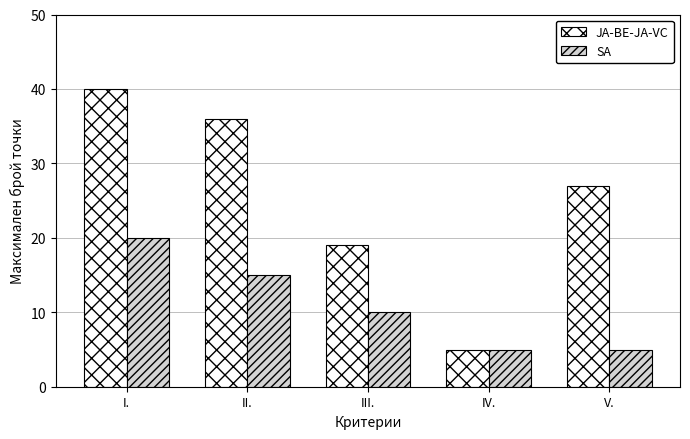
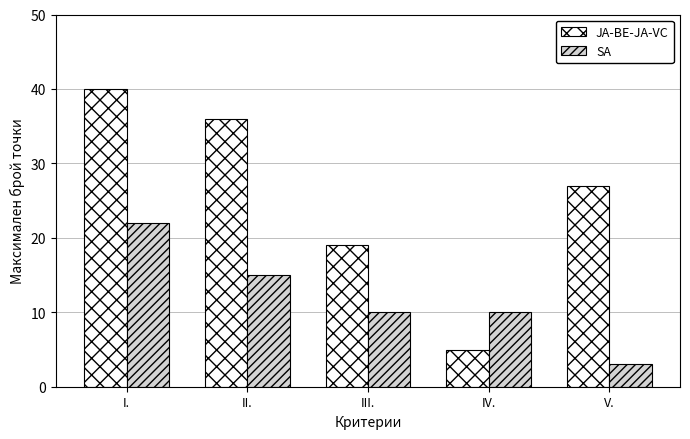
SA, I.: 20 -> 22
SA, IV.: 5 -> 10
SA, V.: 5 -> 3
